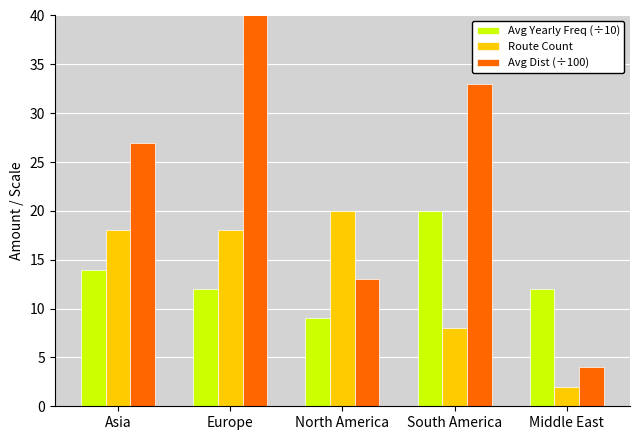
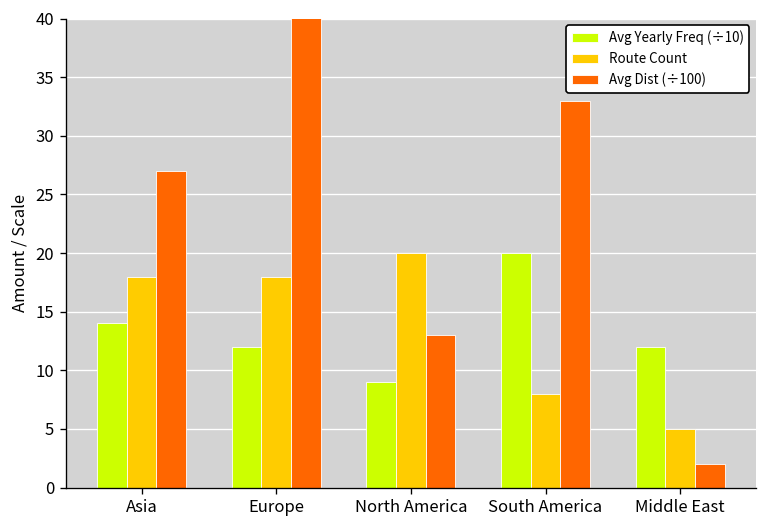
Route Count, Middle East: 2 -> 5
Avg Dist (÷100), Middle East: 4 -> 2
